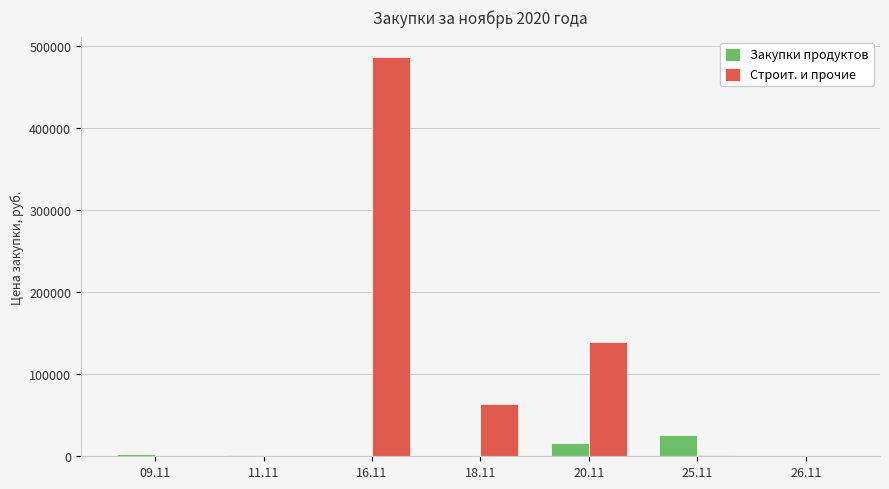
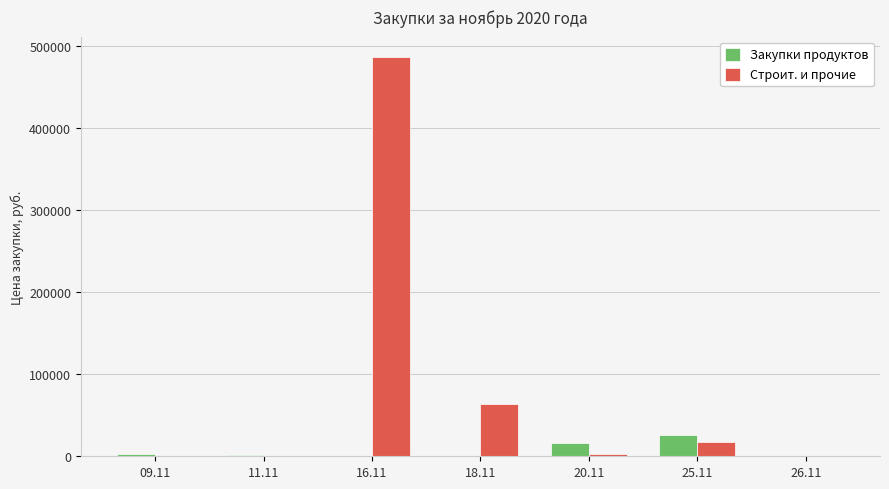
Строит. и прочие, 20.11: 140000 -> 0
Строит. и прочие, 25.11: 0 -> 20000
